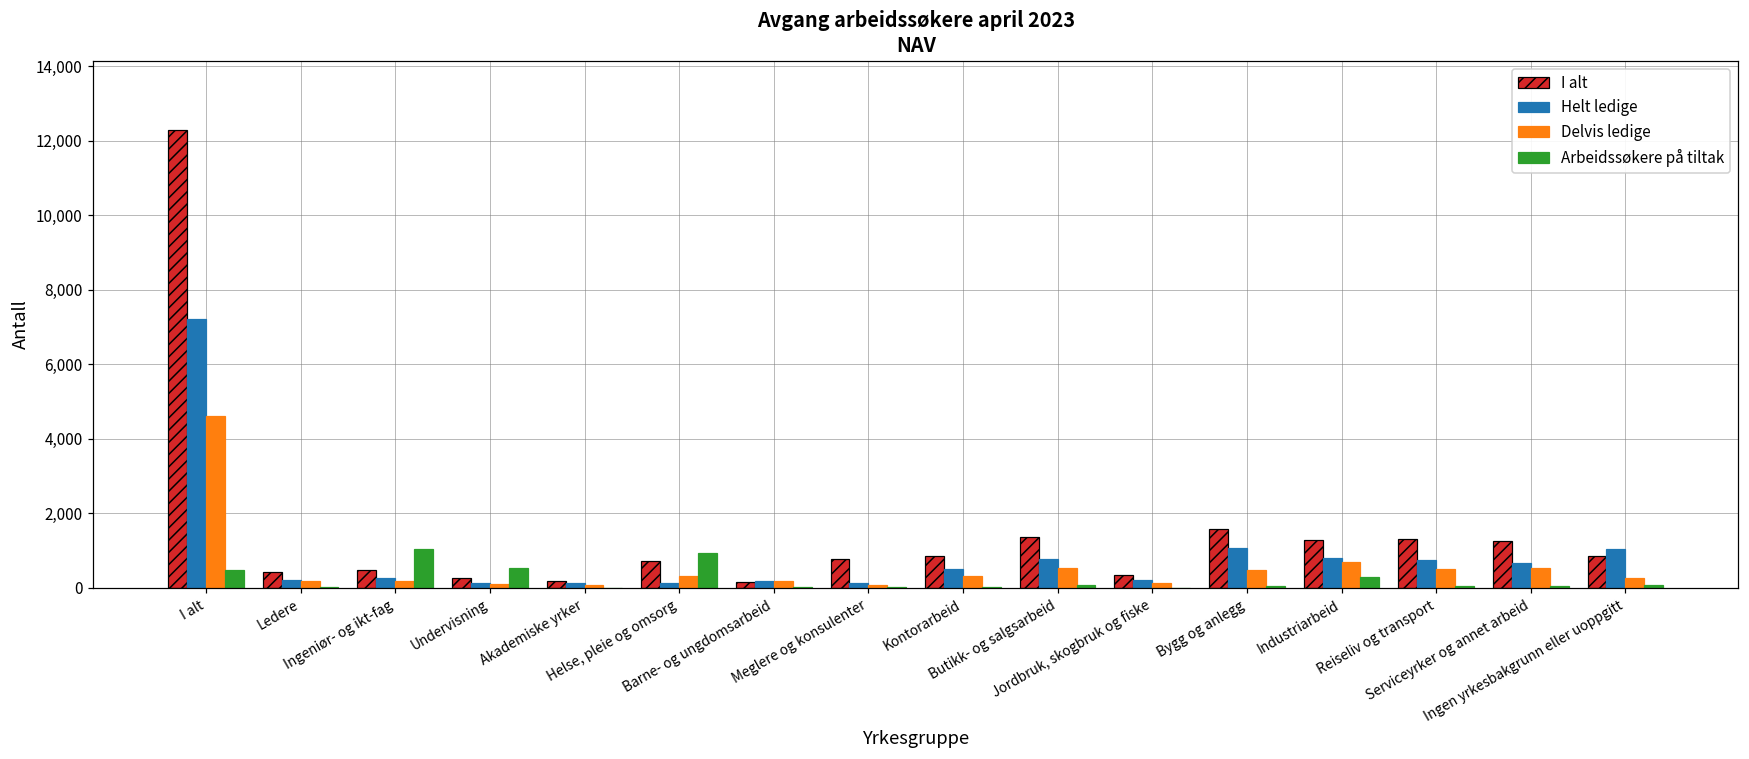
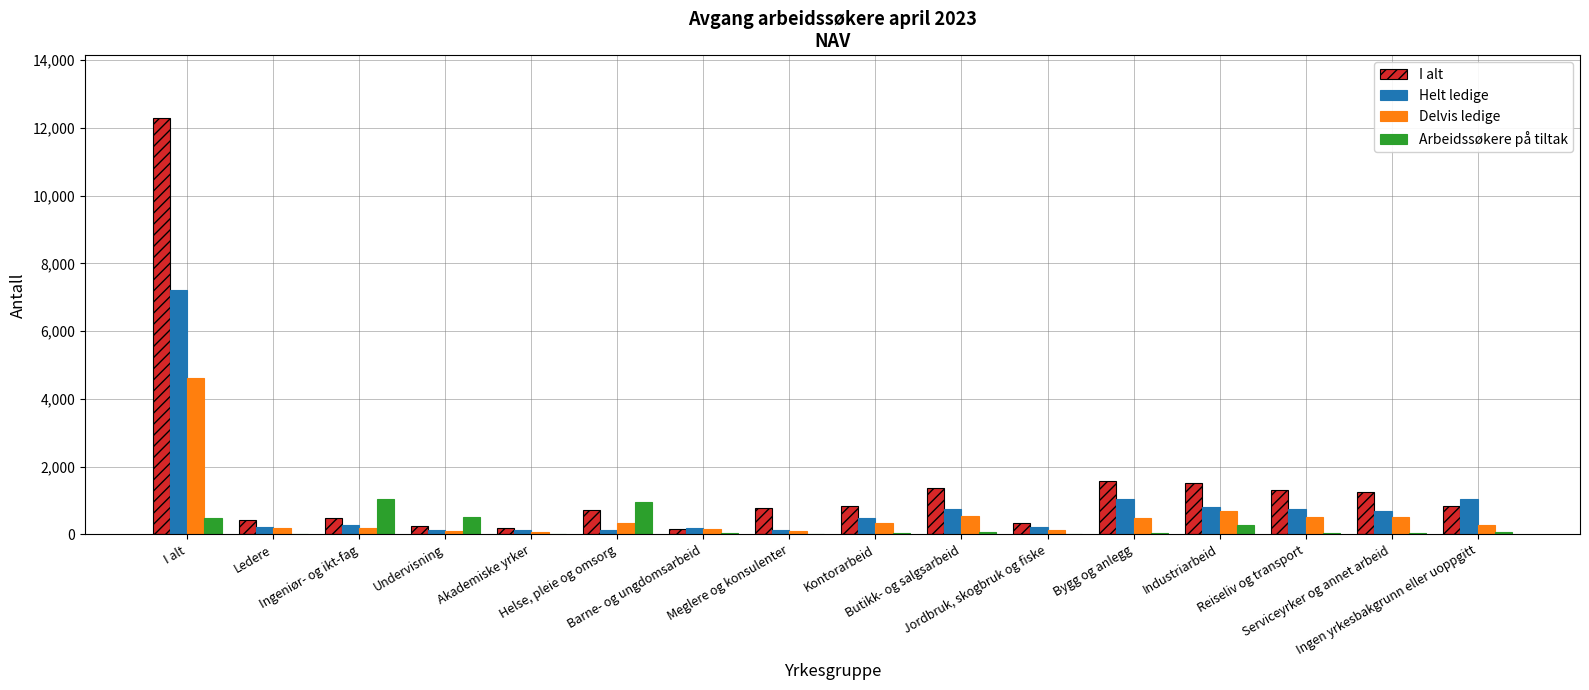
I alt, Industriarbeid: 1,300 -> 1,500
